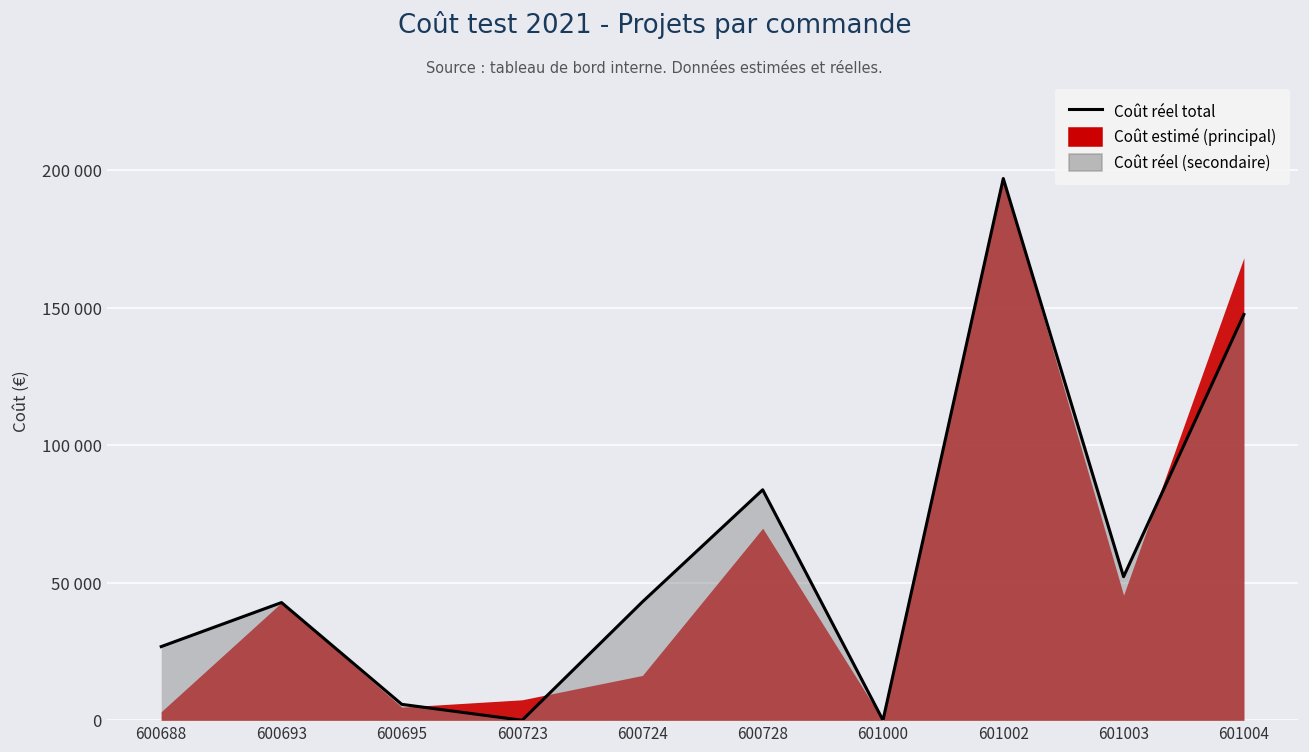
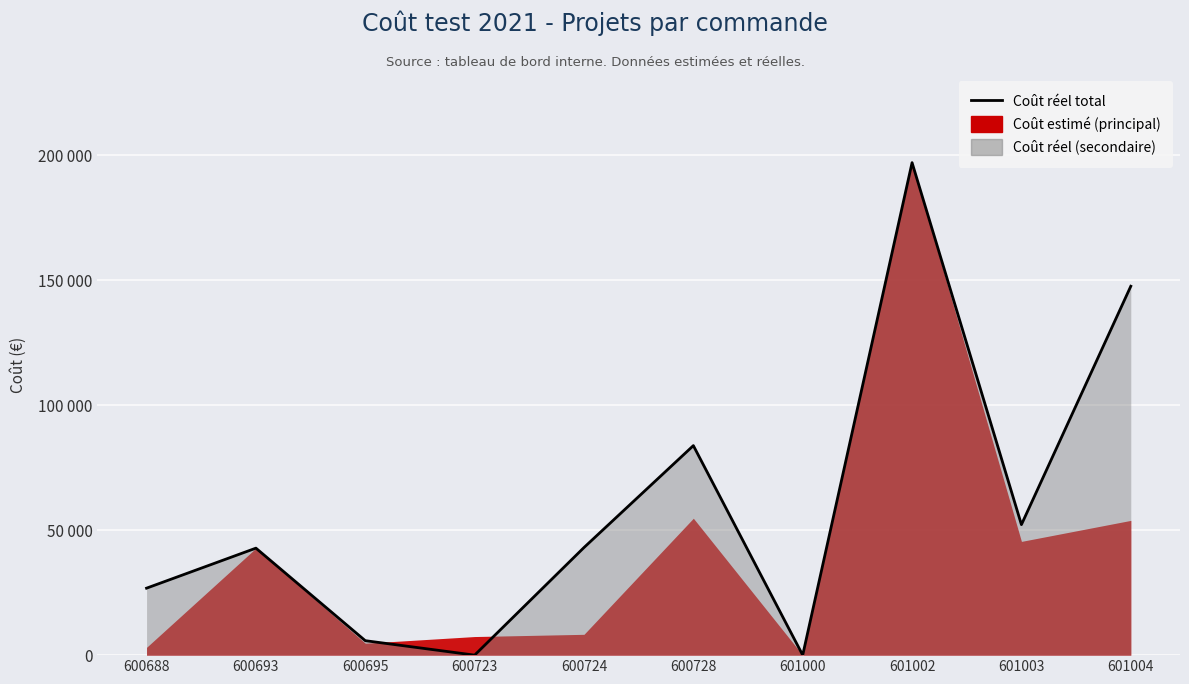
Coût estimé (principal), 600724: 16000 -> 8000
Coût estimé (principal), 600728: 70000 -> 55000
Coût estimé (principal), 601004: 168000 -> 54000
